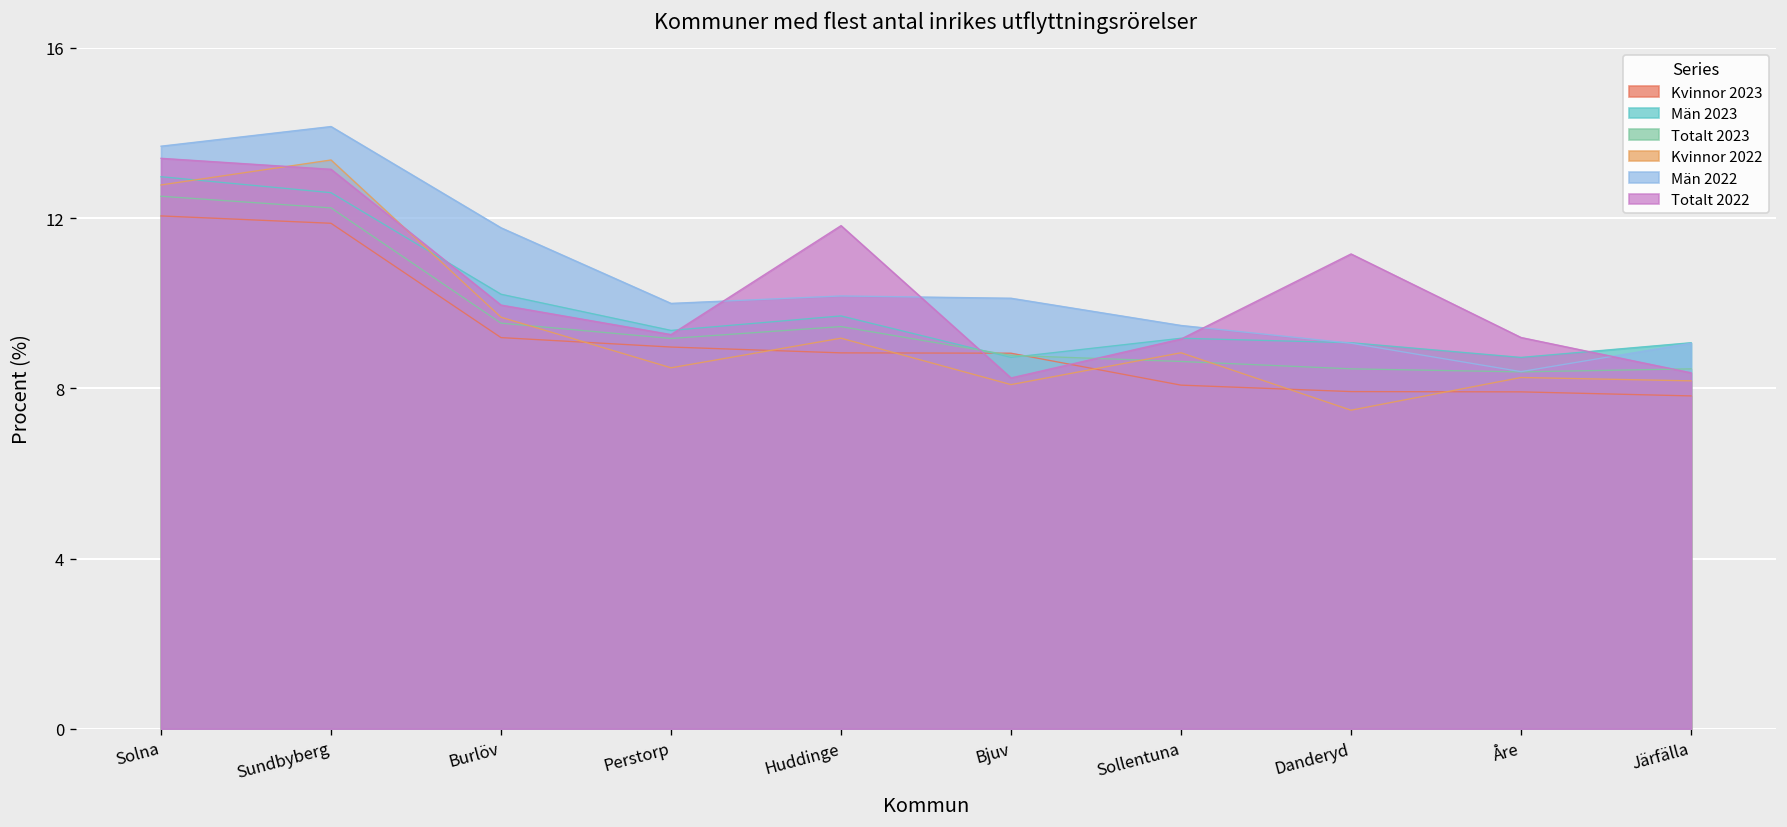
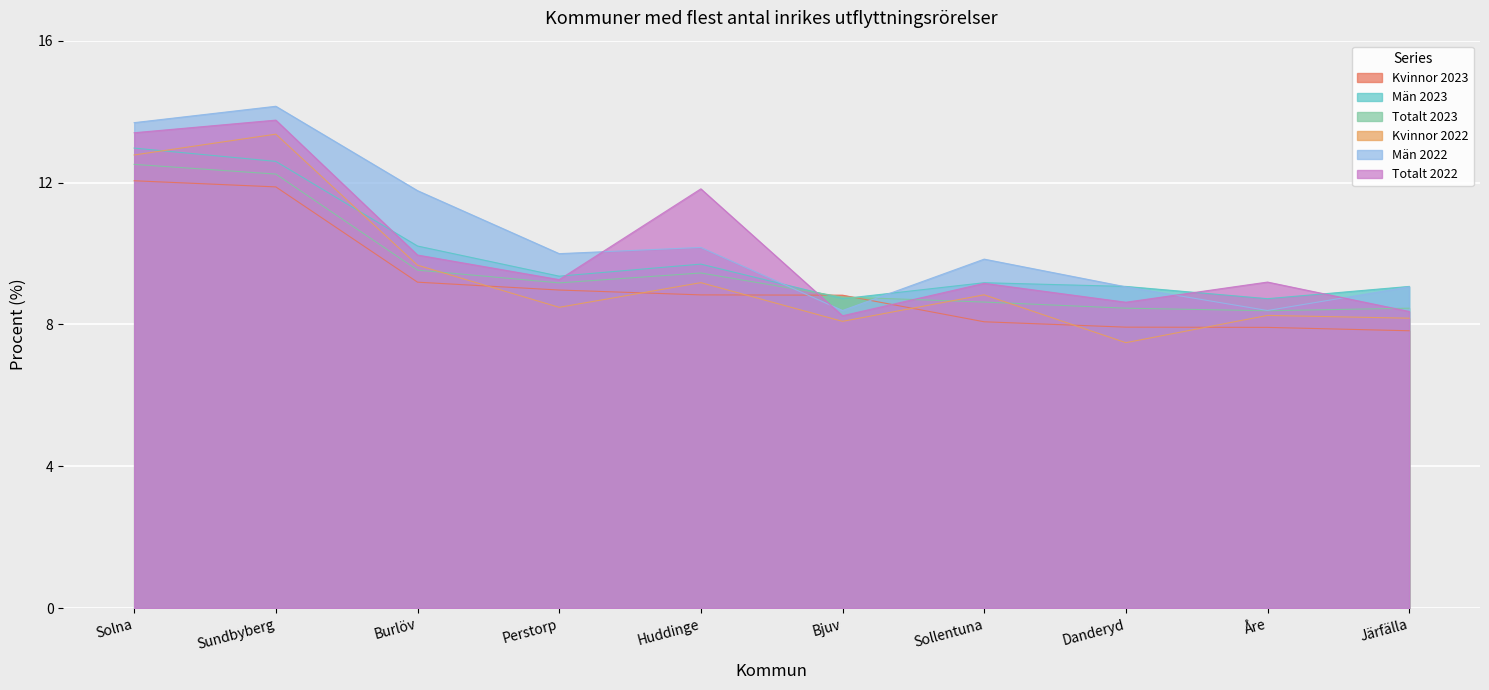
Totalt 2022, Sundbyberg: 13.1 -> 13.8
Män 2022, Bjuv: 10.1 -> 8.4
Män 2022, Sollentuna: 9.5 -> 9.8
Totalt 2022, Danderyd: 11.2 -> 8.6
